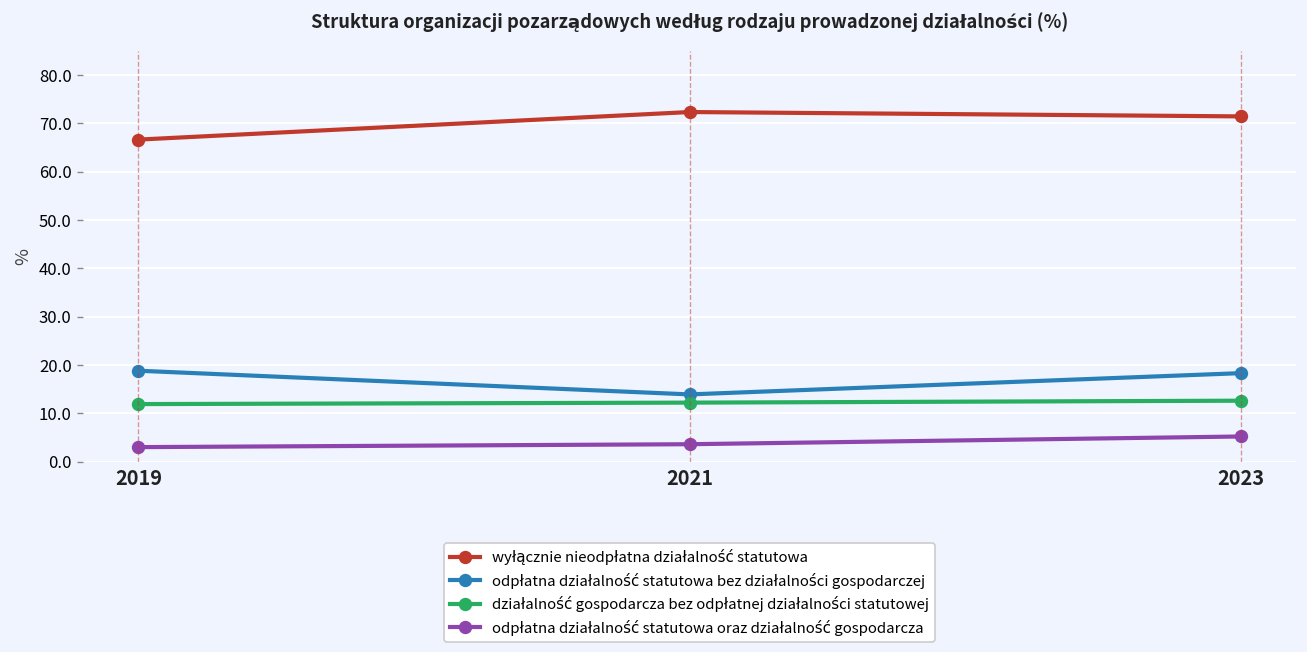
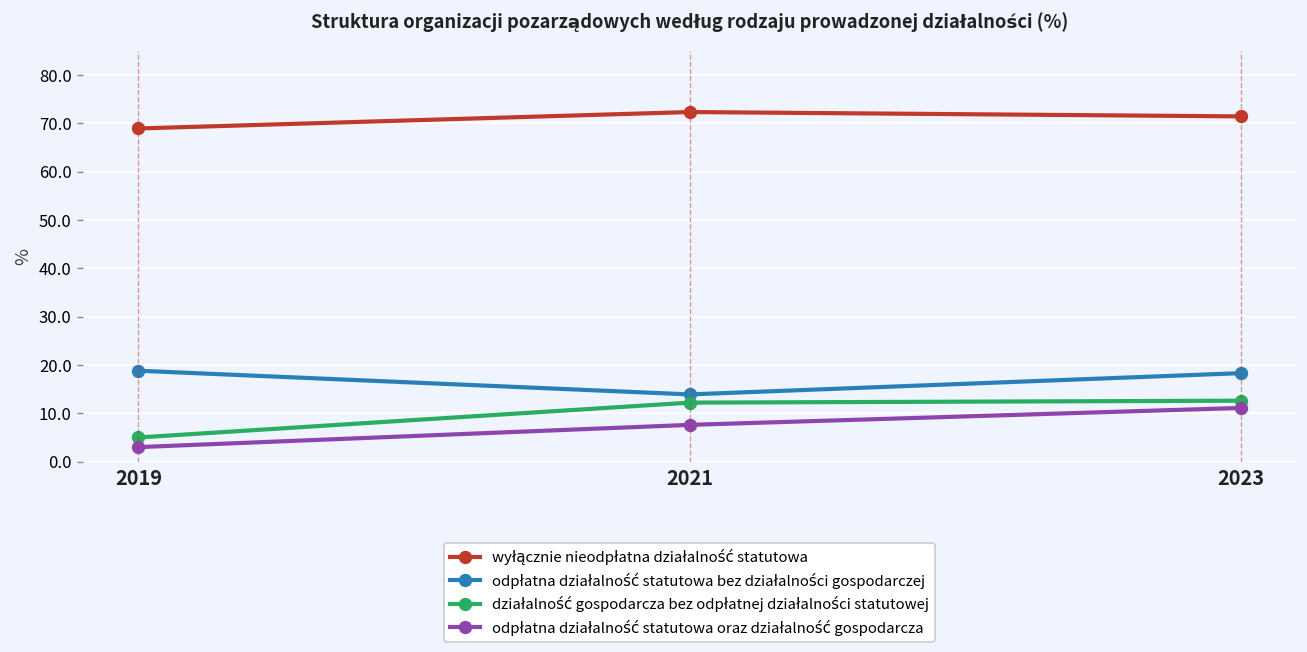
wyłącznie nieodpłatna działalność statutowa, 2019: 67 -> 69
działalność gospodarcza bez odpłatnej działalności statutowej, 2019: 12 -> 5
odpłatna działalność statutowa oraz działalność gospodarcza, 2021: 4 -> 8
odpłatna działalność statutowa oraz działalność gospodarcza, 2023: 5 -> 11
